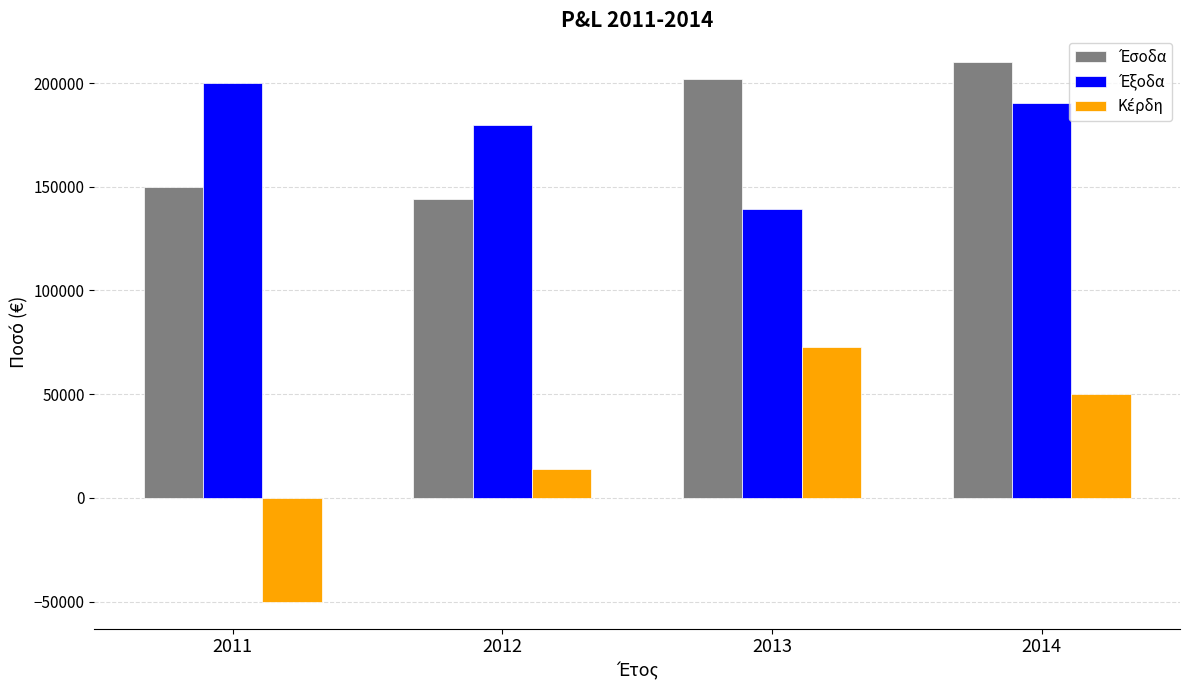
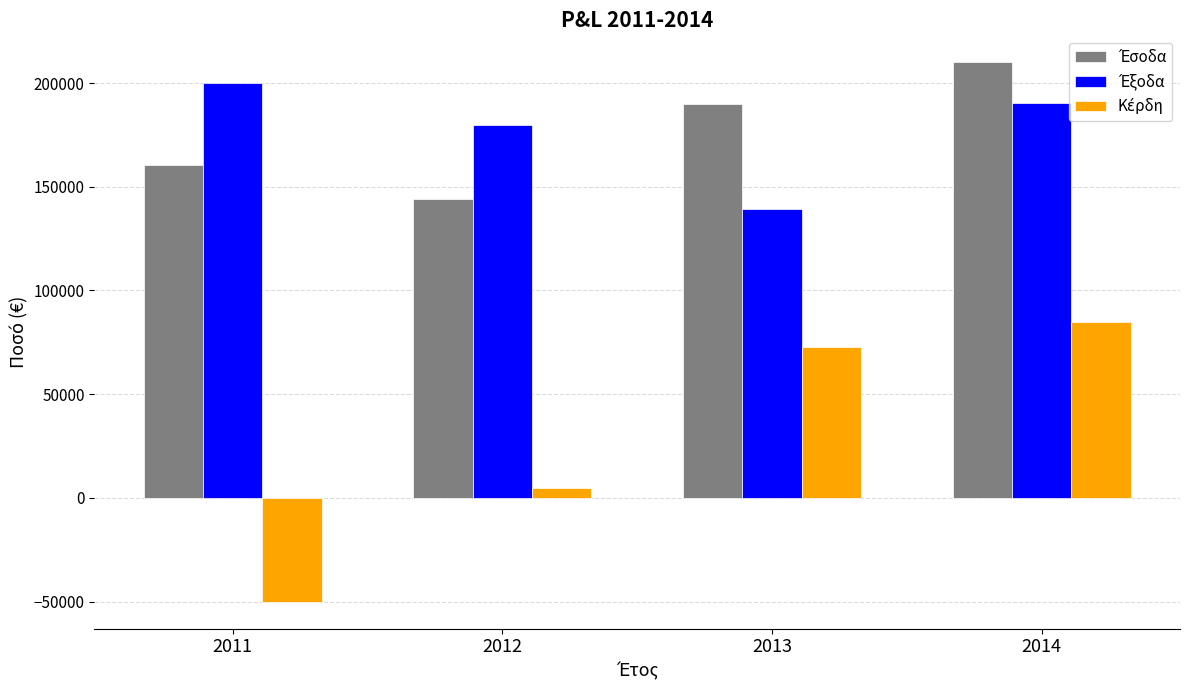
Έσοδα, 2011: 150000 -> 160000
Κέρδη, 2012: 14000 -> 5000
Έσοδα, 2013: 202000 -> 190000
Κέρδη, 2014: 50000 -> 85000
